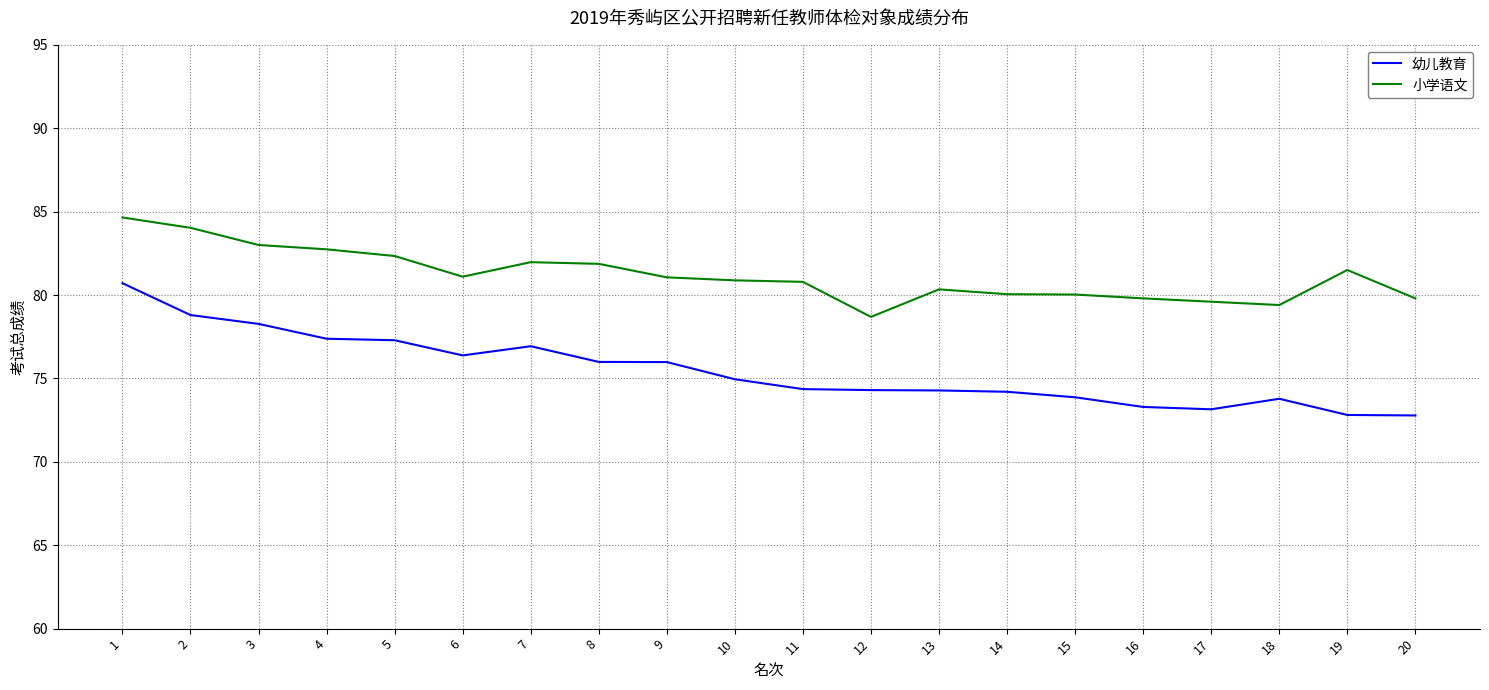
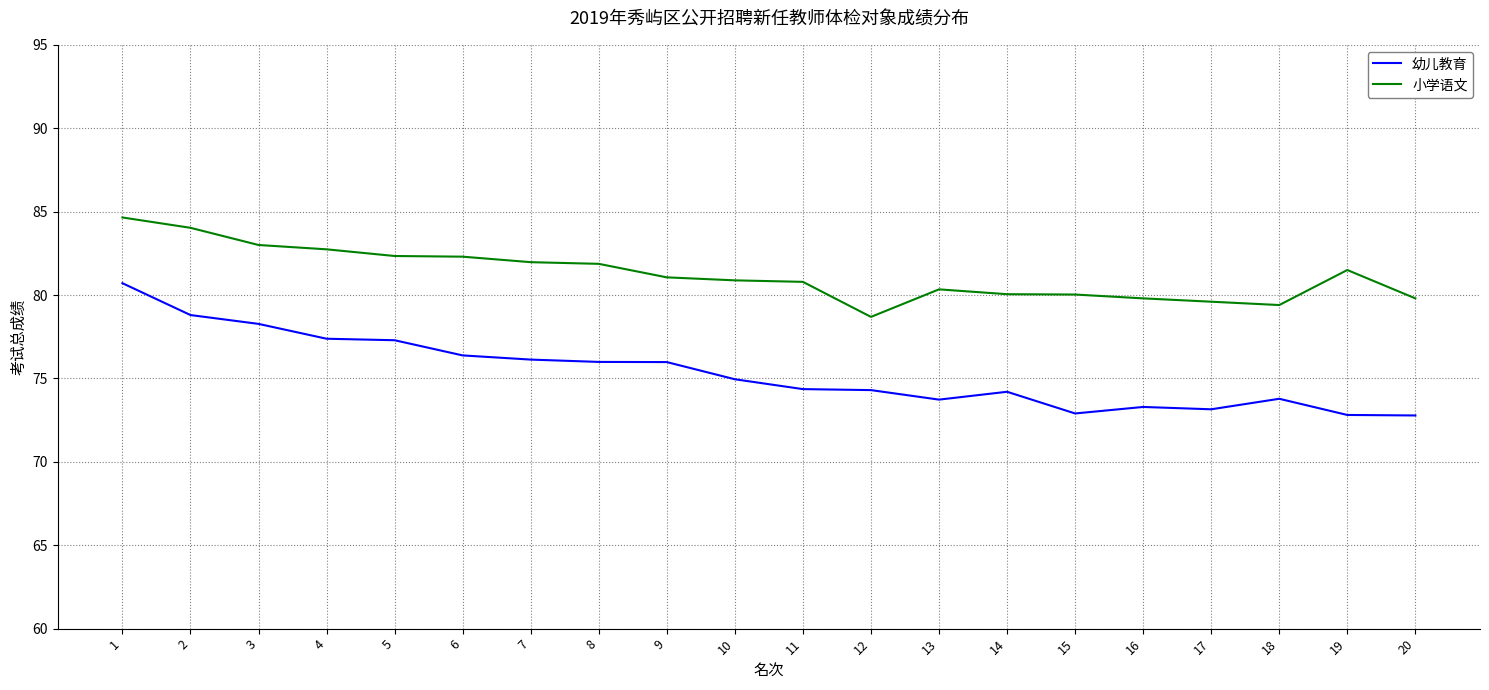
小学语文, 6: 81.1 -> 82.3
幼儿教育, 7: 76.9 -> 76.1
幼儿教育, 13: 74.3 -> 73.7
幼儿教育, 15: 73.9 -> 72.9
